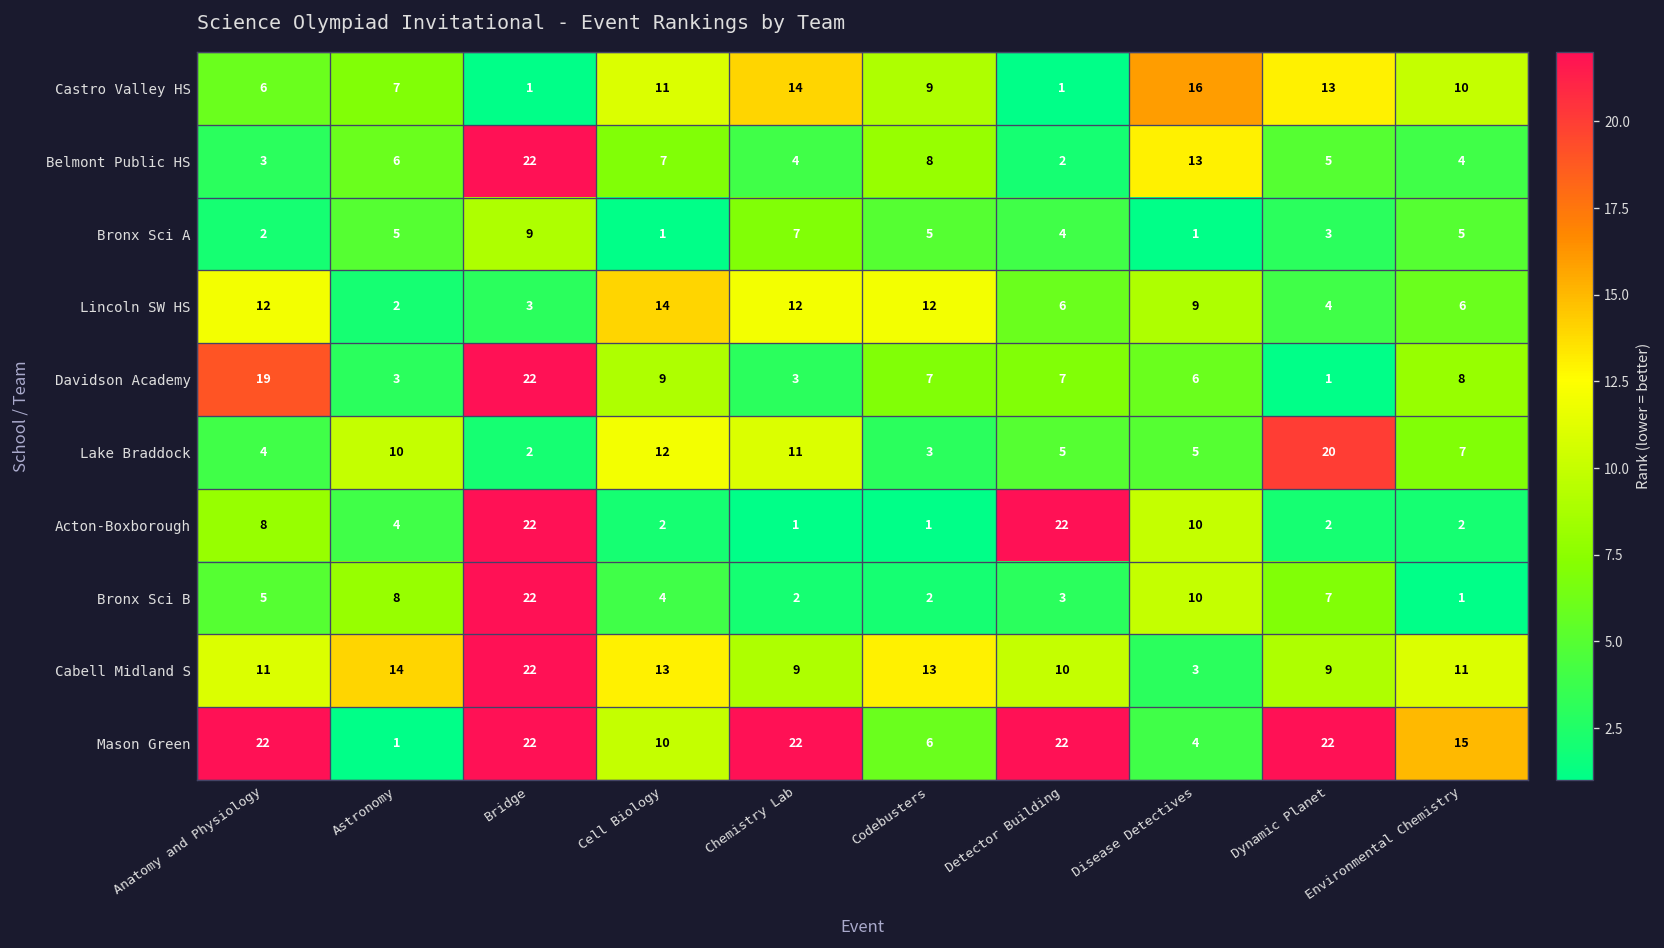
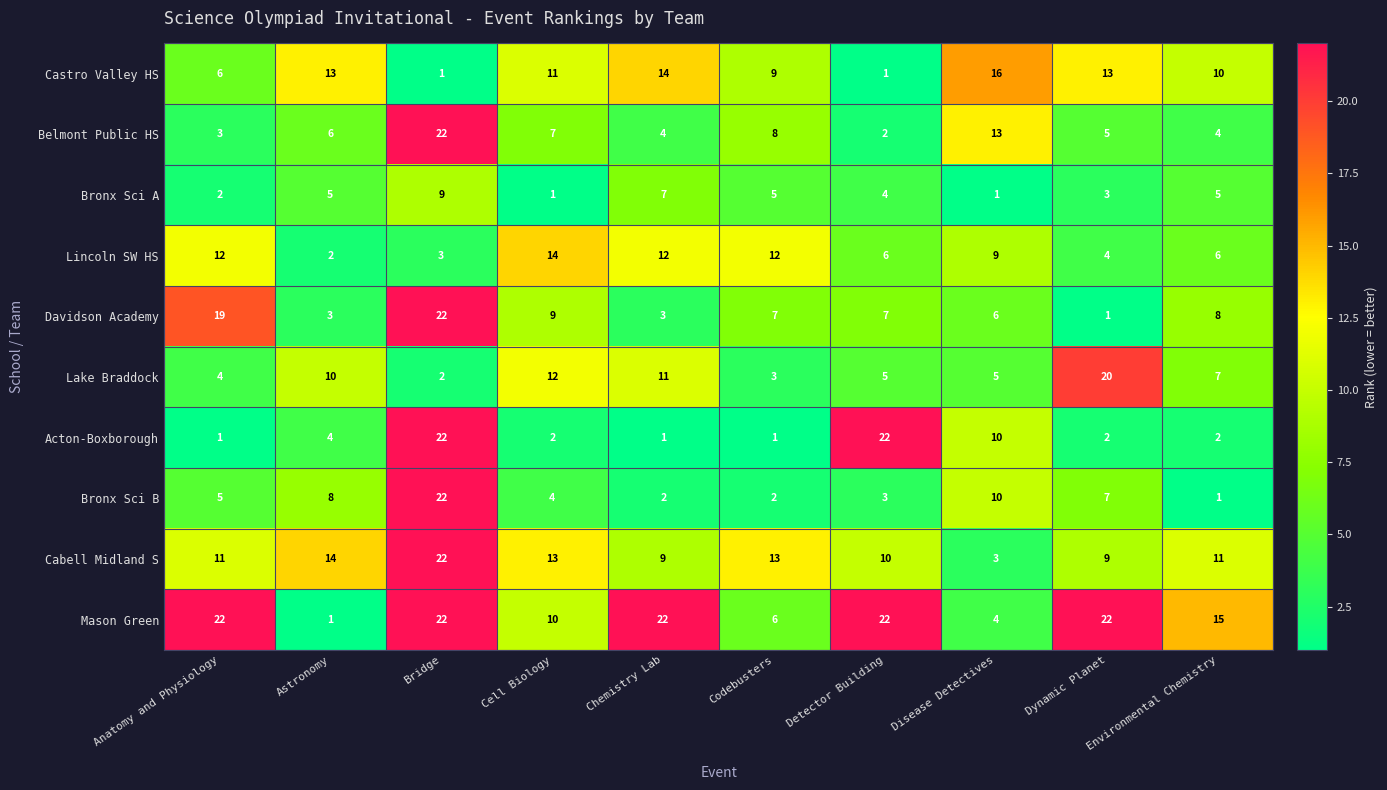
Castro Valley HS, Astronomy: 7 -> 13
Acton-Boxborough, Anatomy and Physiology: 8 -> 1
